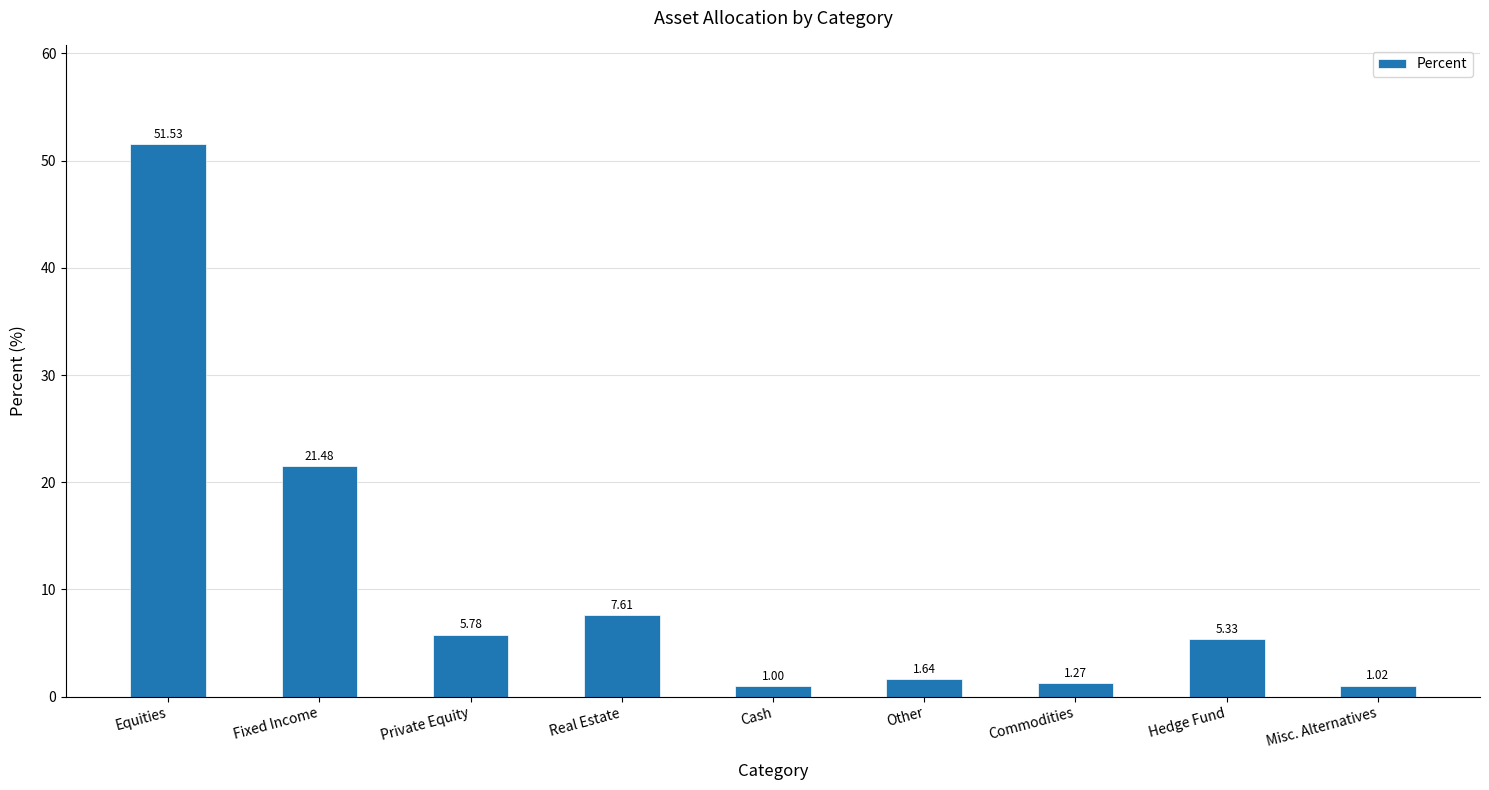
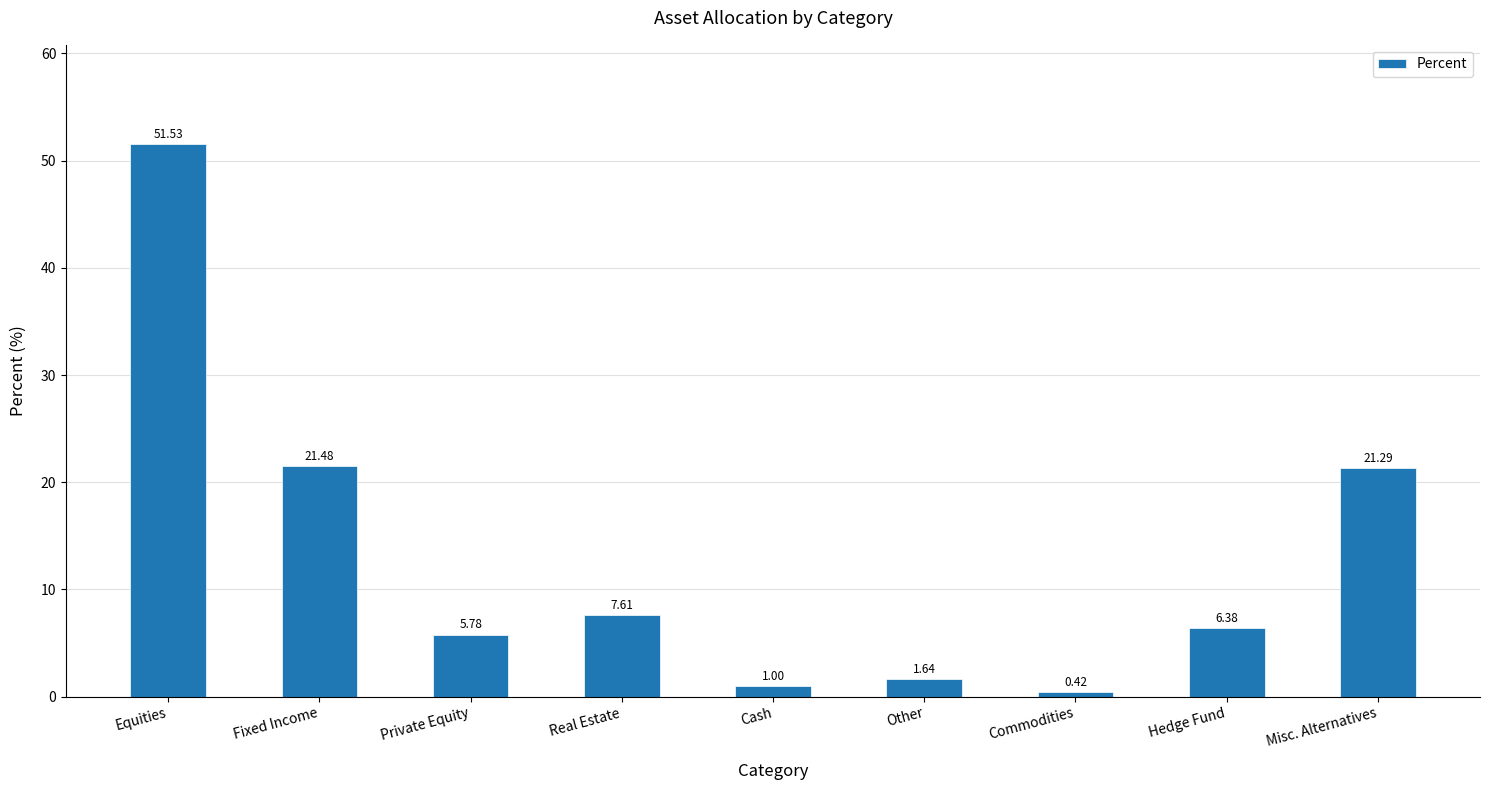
Commodities: 1.27 -> 0.42
Hedge Fund: 5.33 -> 6.38
Misc. Alternatives: 1.02 -> 21.29
